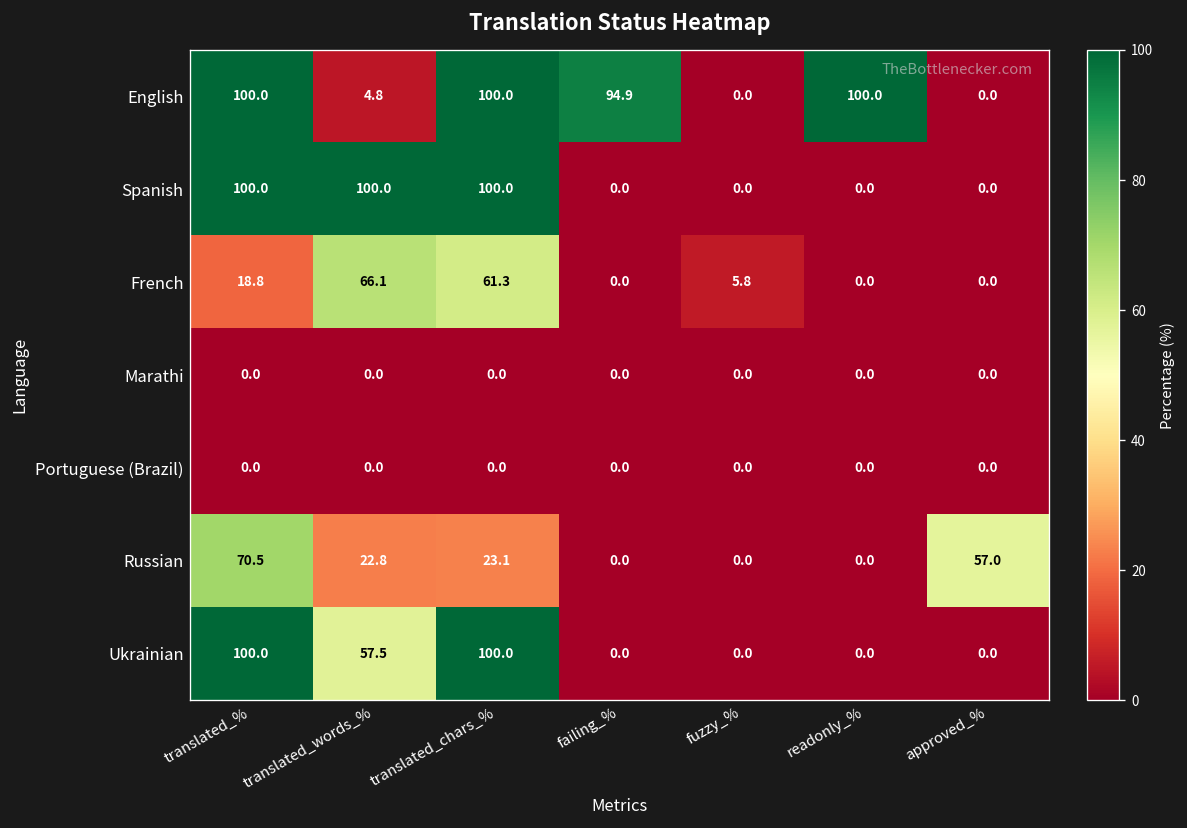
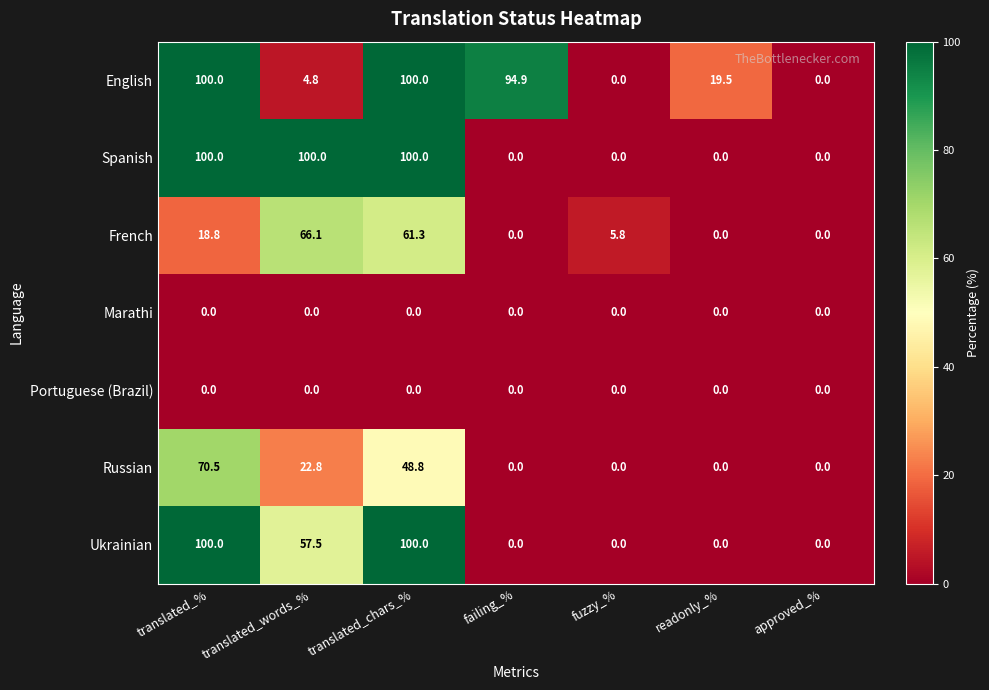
English, readonly_%: 100.0 -> 19.5
Russian, translated_chars_%: 23.1 -> 48.8
Russian, approved_%: 57.0 -> 0.0
